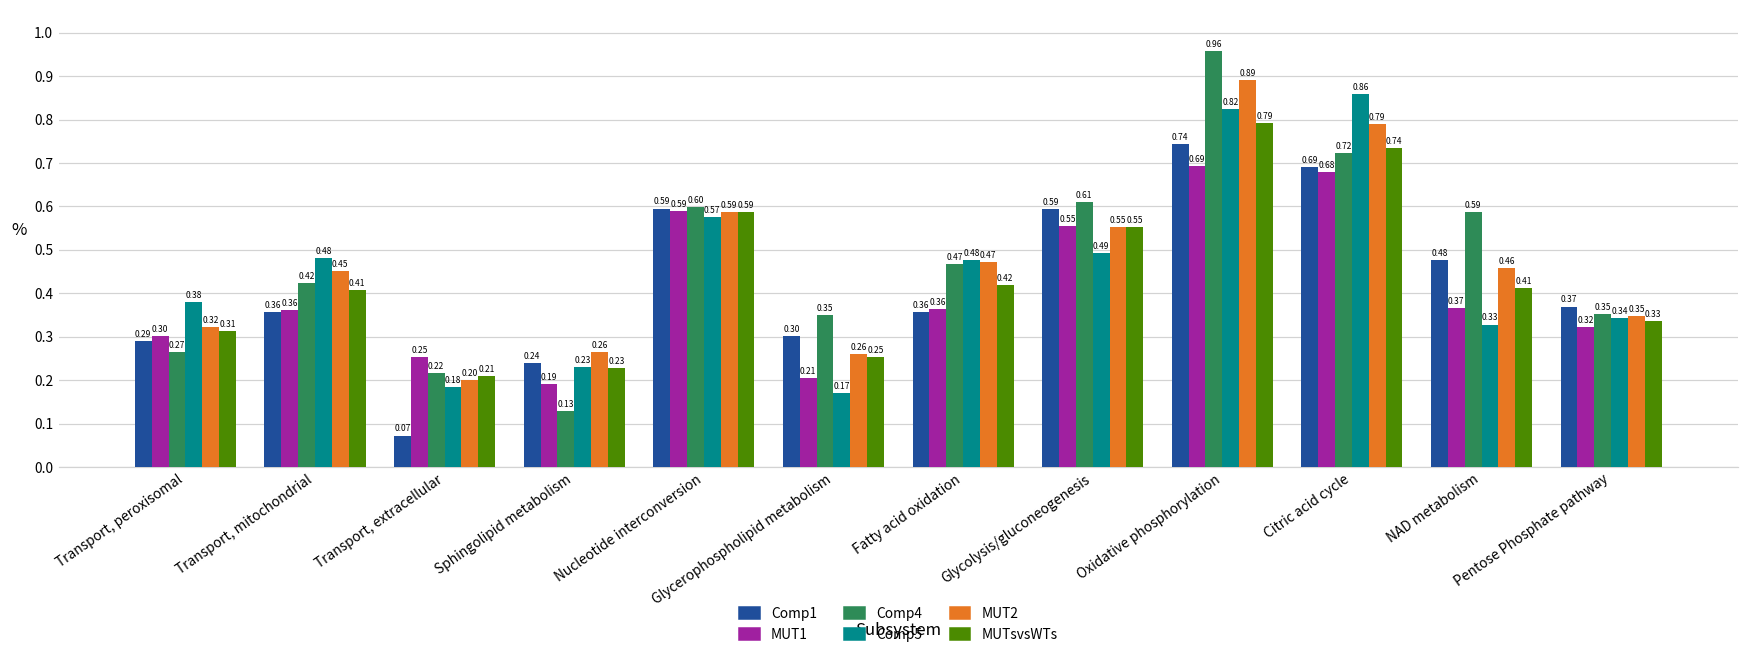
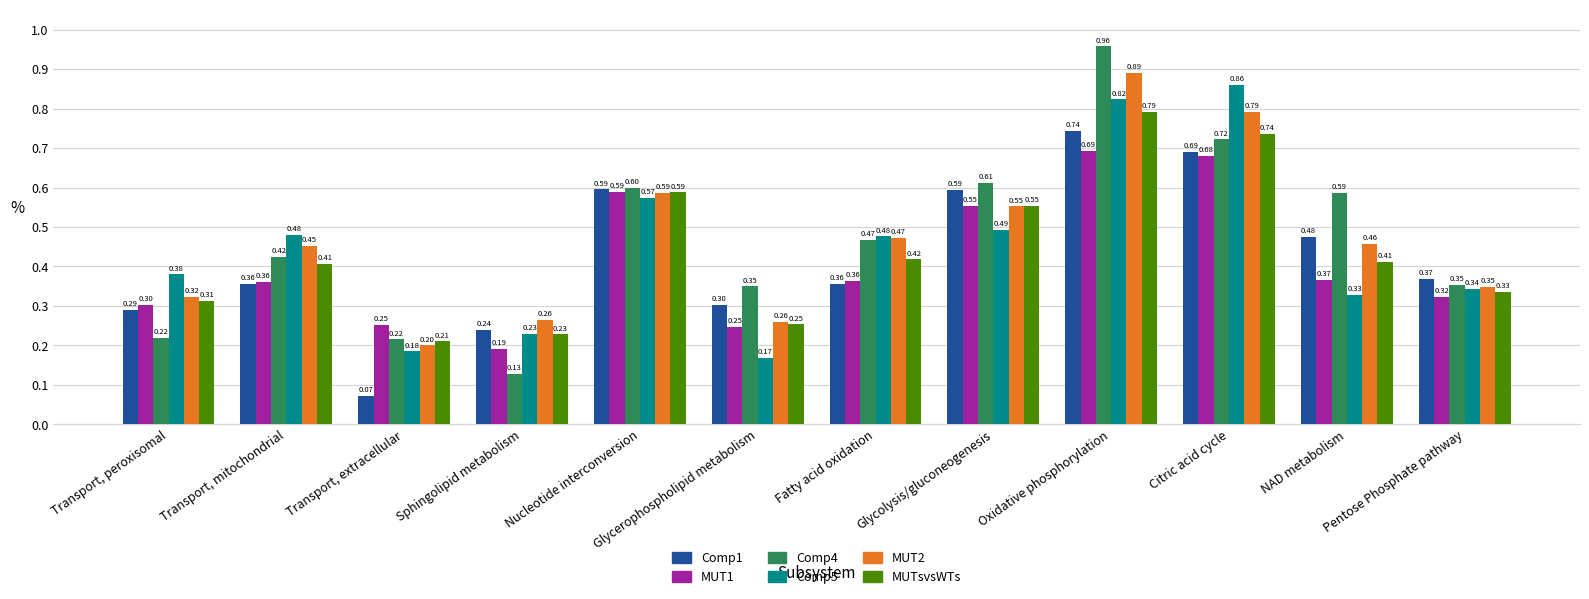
Comp4, Transport, peroxisomal: 0.27 -> 0.22
MUT1, Glycerophospholipid metabolism: 0.21 -> 0.25
